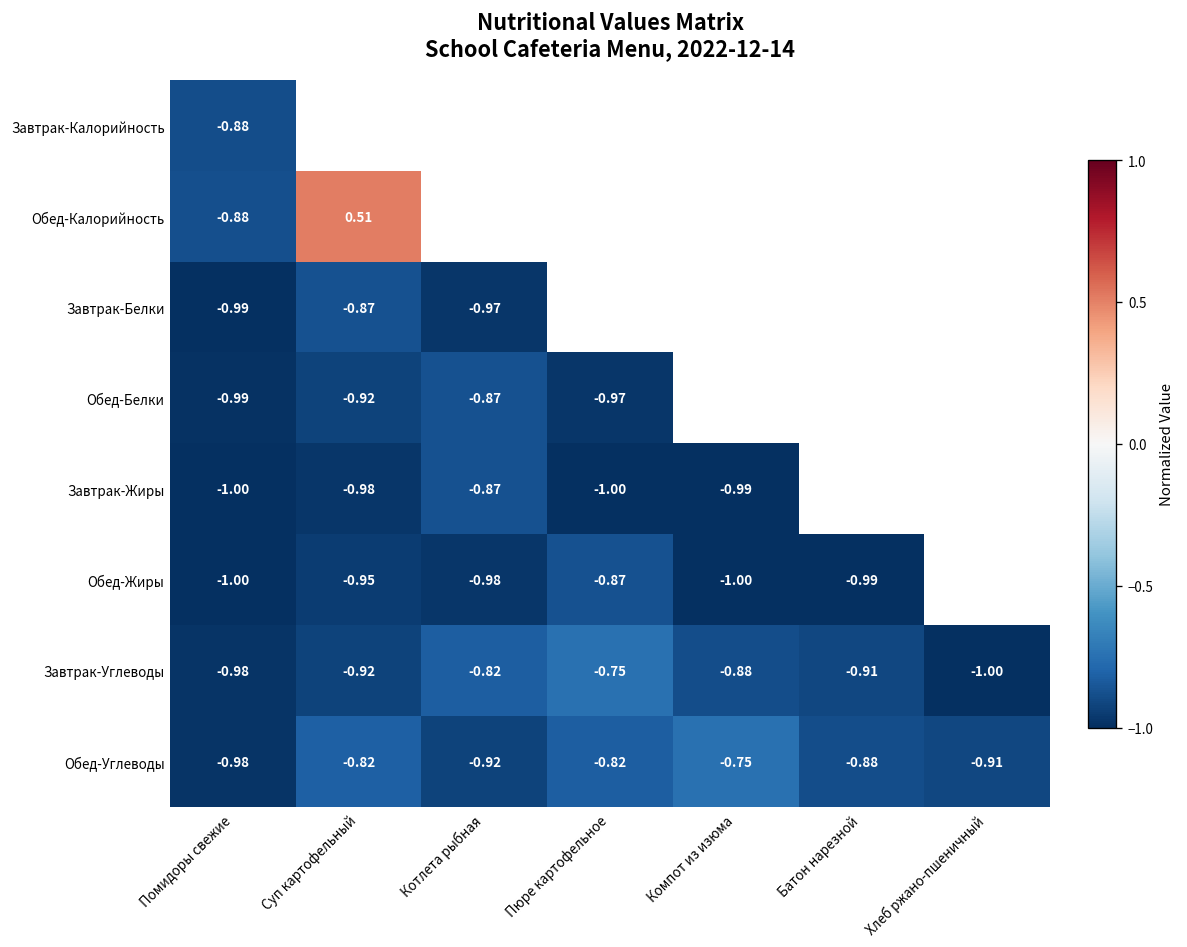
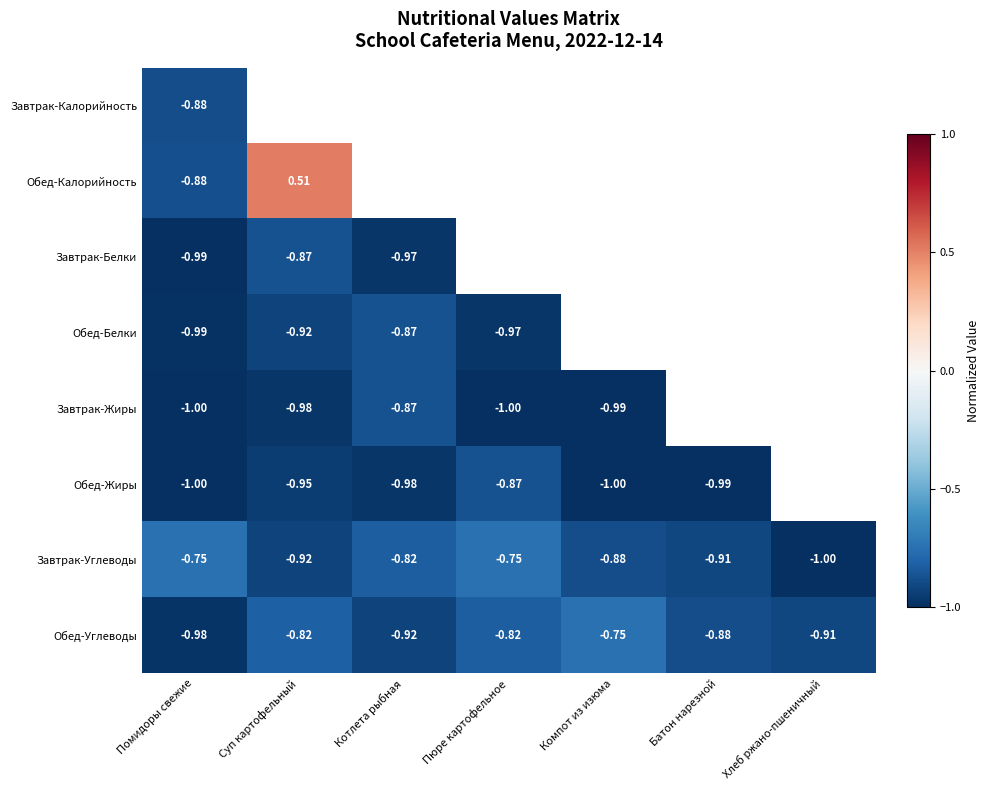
Завтрак-Углеводы, Помидоры свежие: -0.98 -> -0.75
